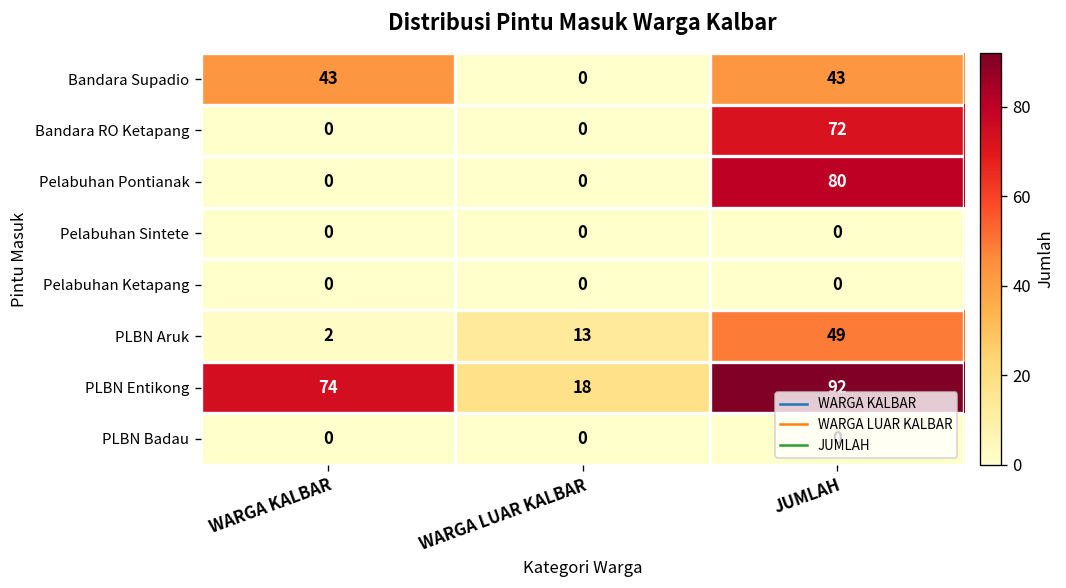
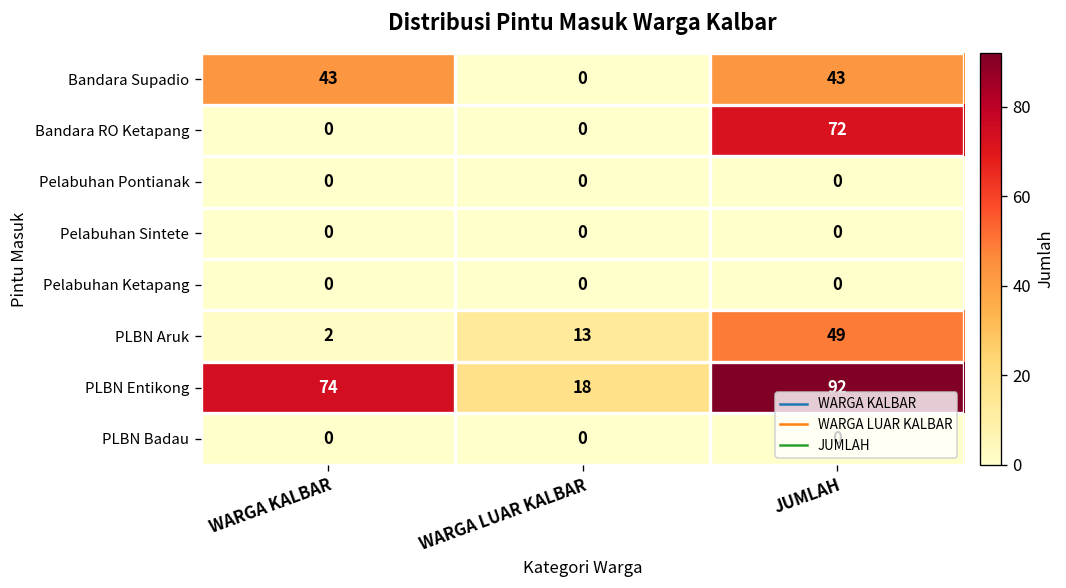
Pelabuhan Pontianak, JUMLAH: 80 -> 0
